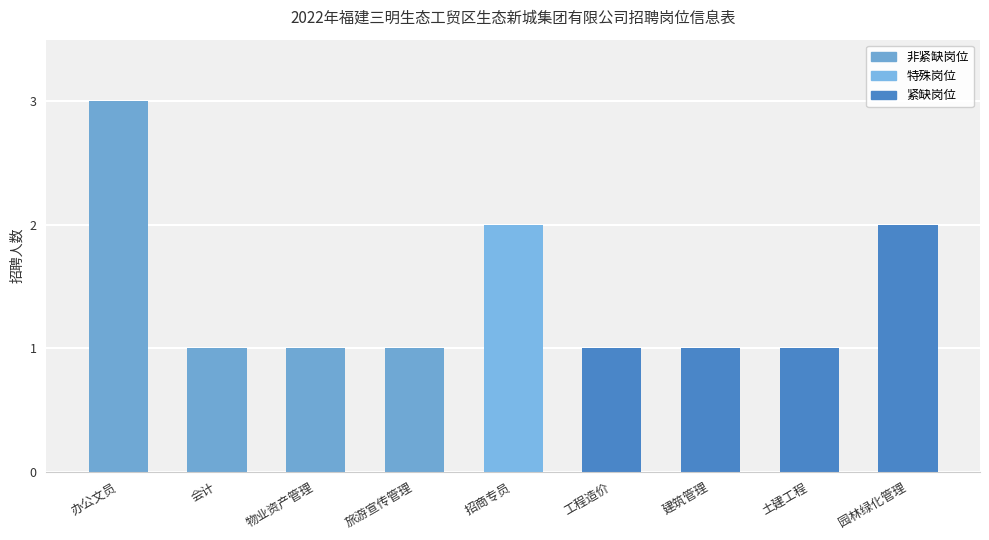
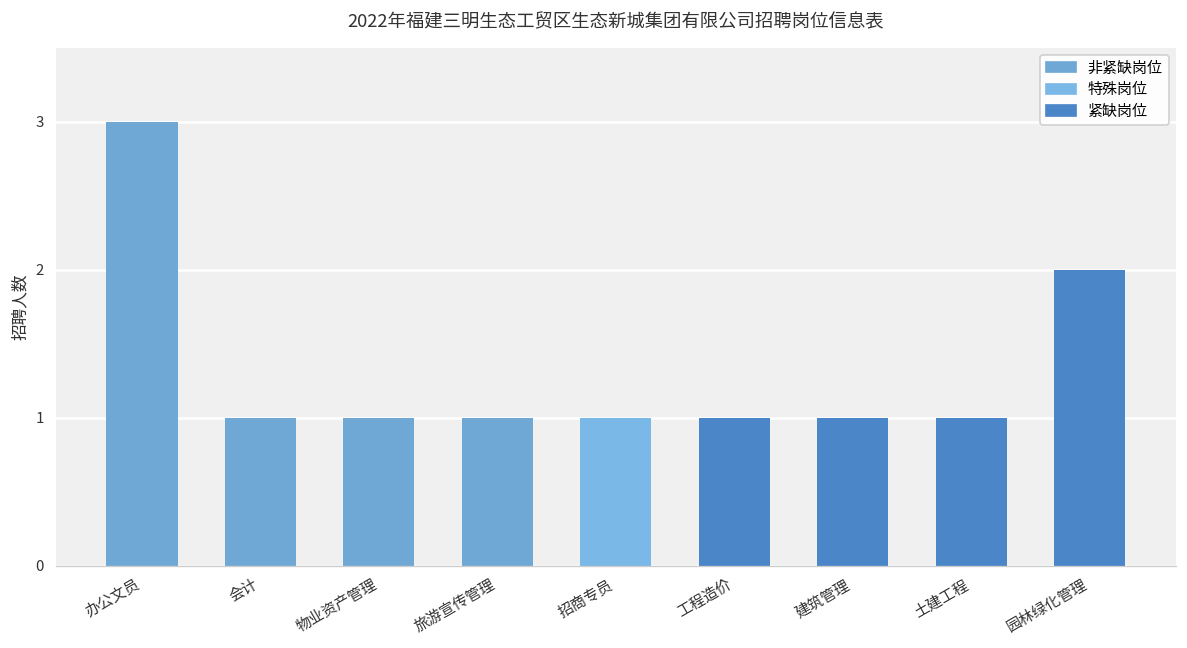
招商专员: 2 -> 1
